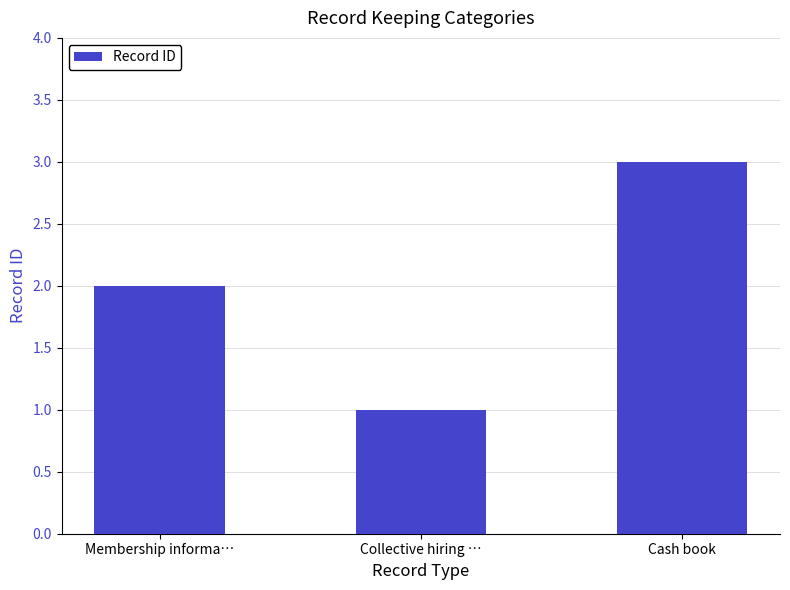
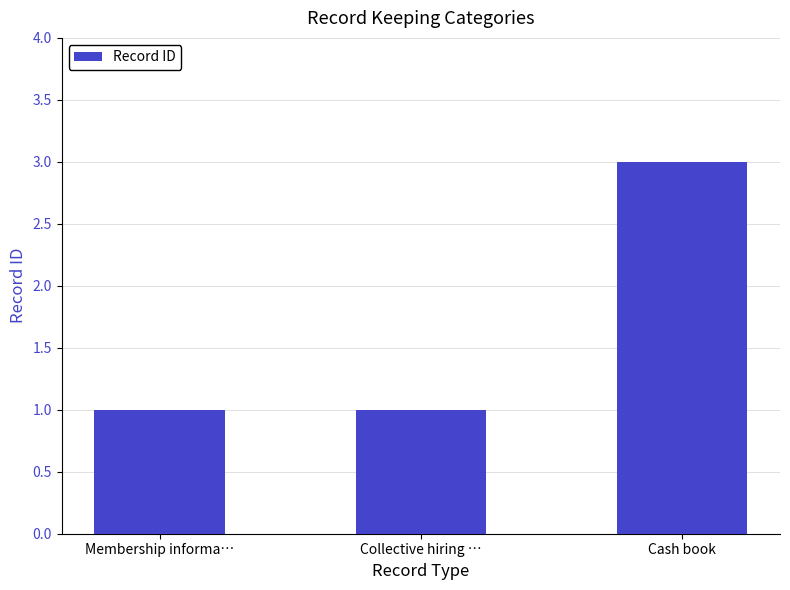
Membership informa…: 2 -> 1
